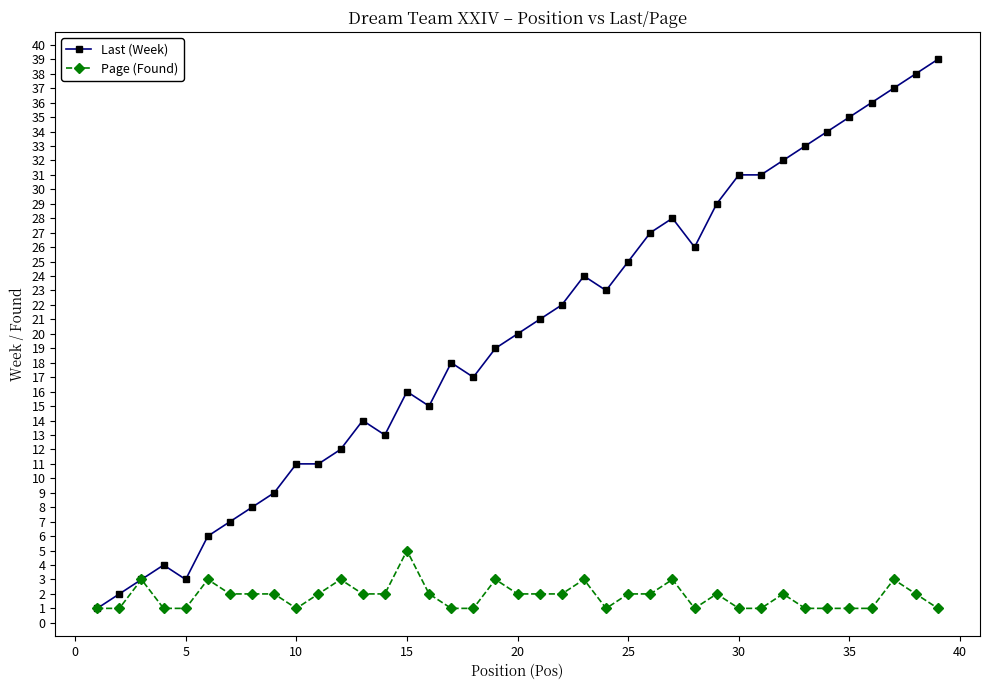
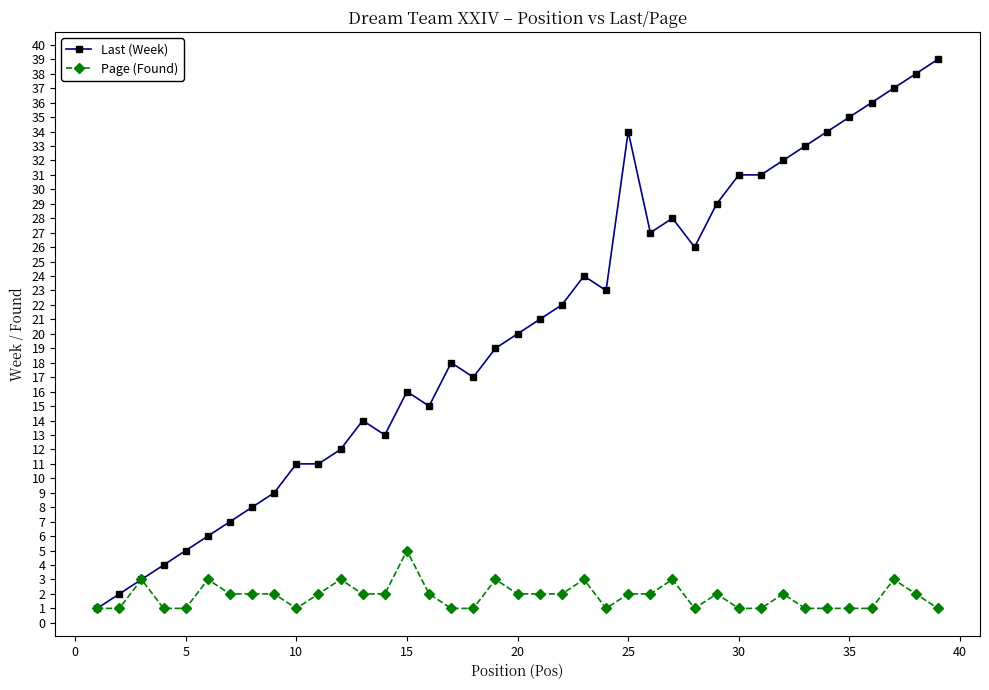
Last (Week), 5: 3 -> 5
Last (Week), 25: 25 -> 34
